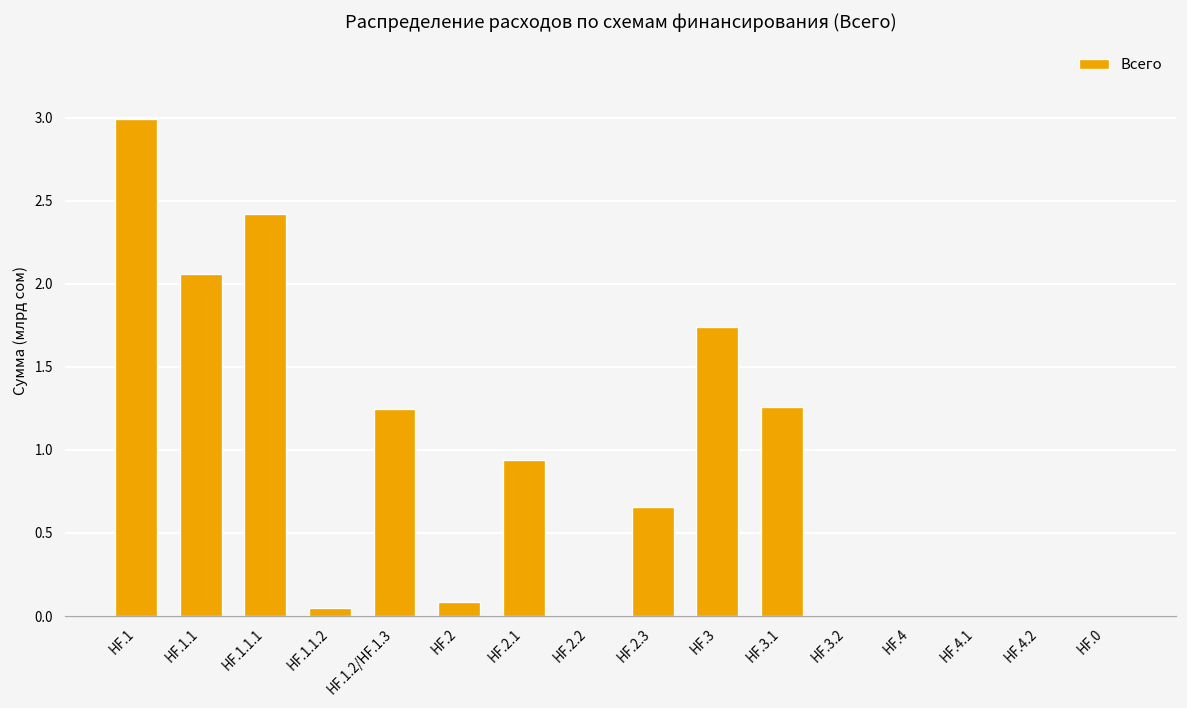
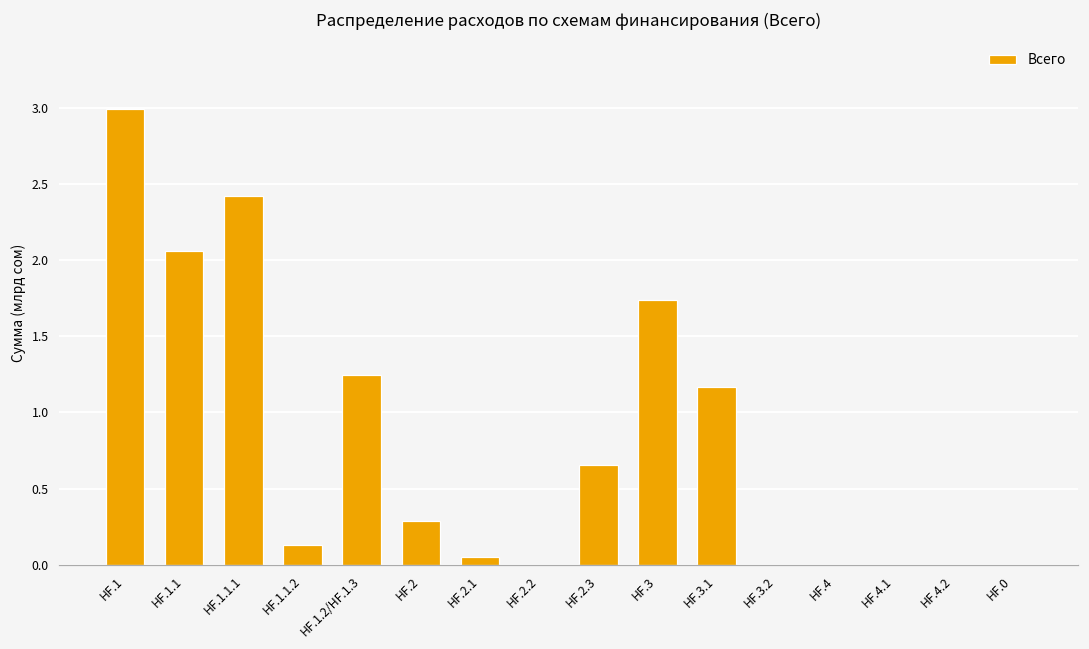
HF.1.1.2: 0.05 -> 0.13
HF.2: 0.08 -> 0.29
HF.2.1: 0.94 -> 0.05
HF.3.1: 1.26 -> 1.17
